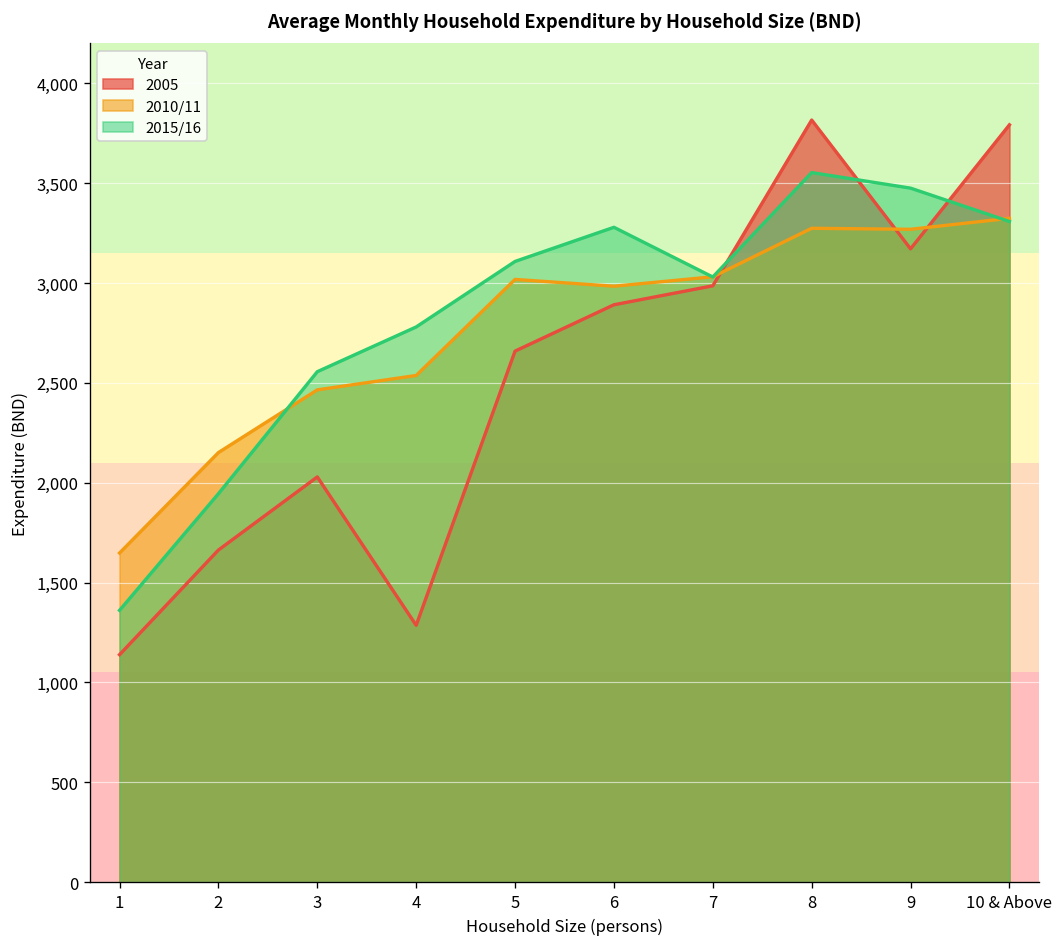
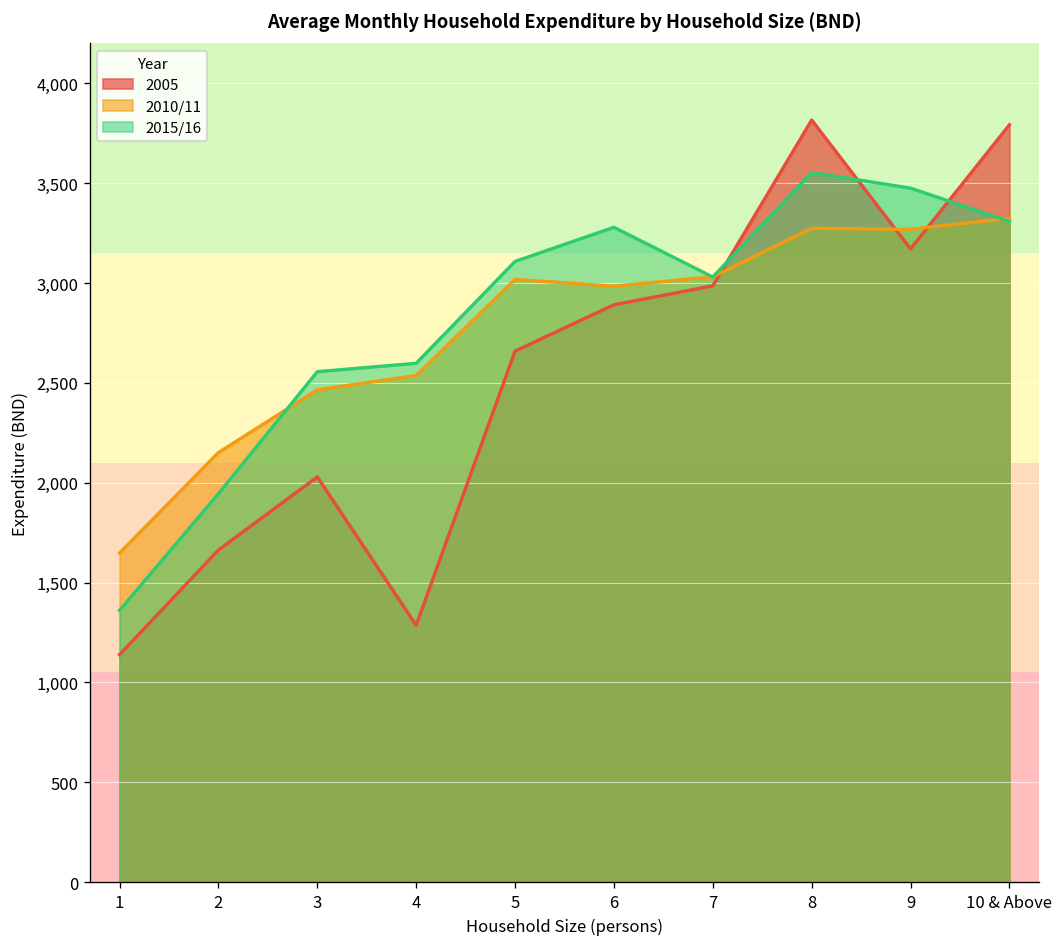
2015/16, 4: 2,780 -> 2,600
